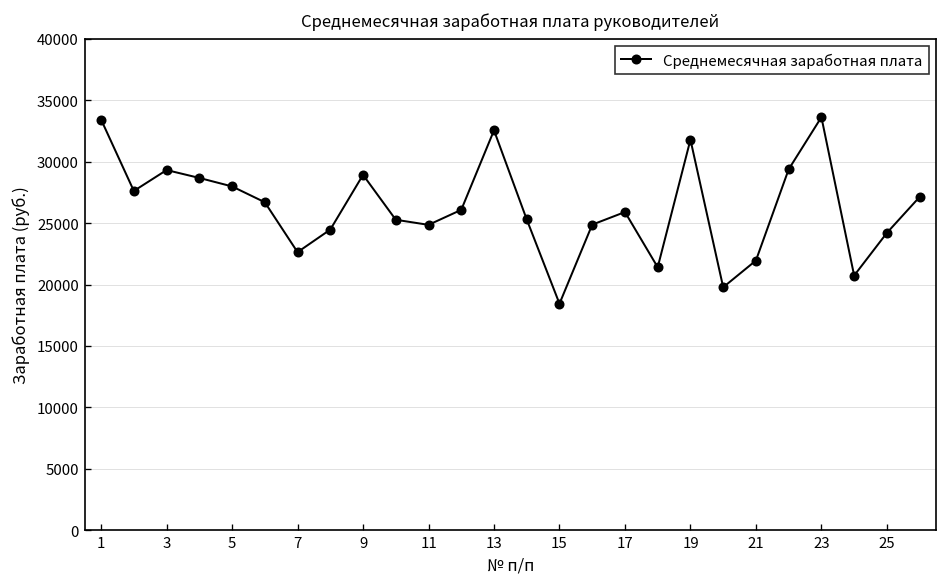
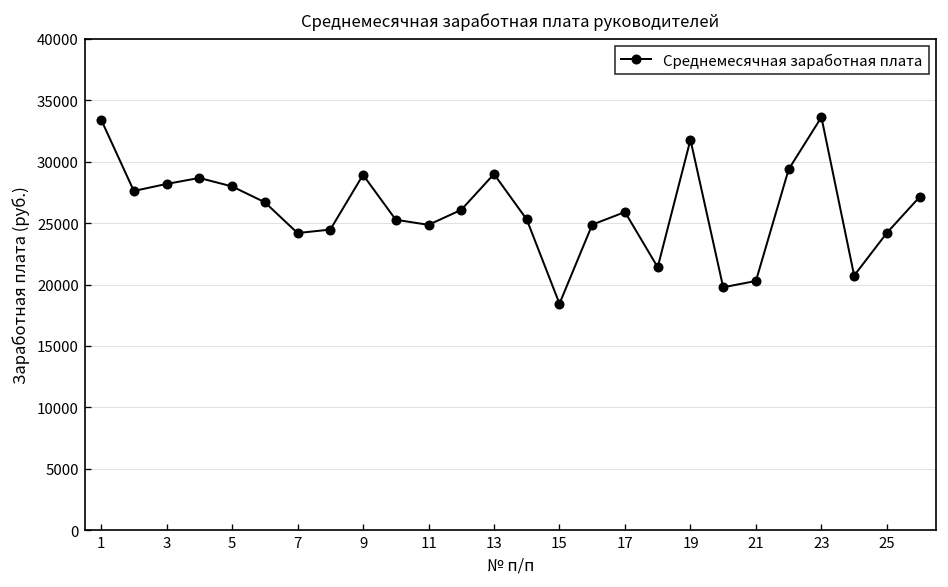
3: 29300 -> 28200
7: 22600 -> 24200
13: 32600 -> 29000
21: 22000 -> 20300
